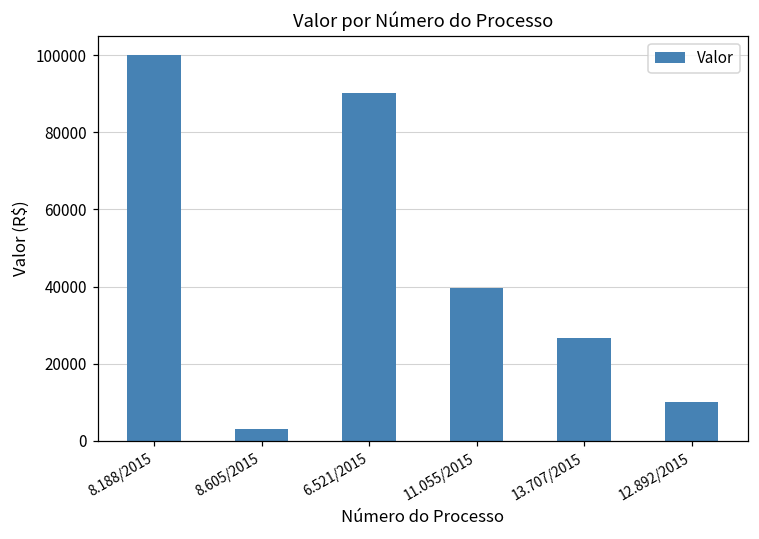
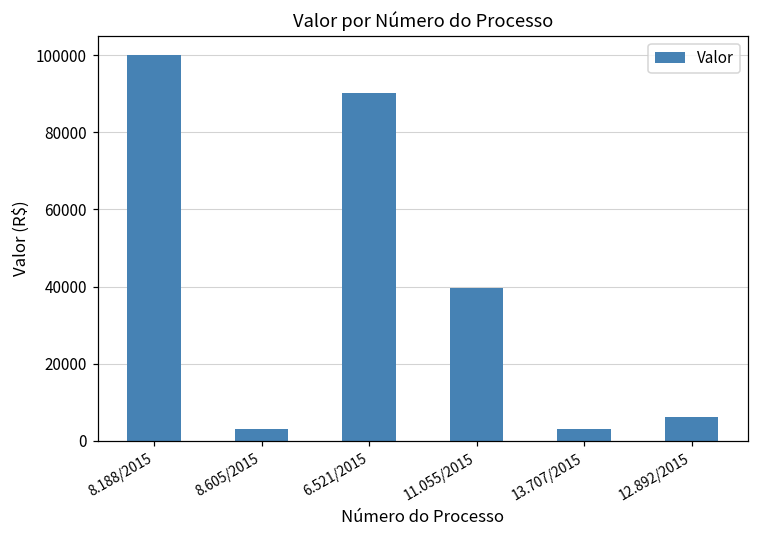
13.707/2015: 27000 -> 3000
12.892/2015: 10000 -> 6000
